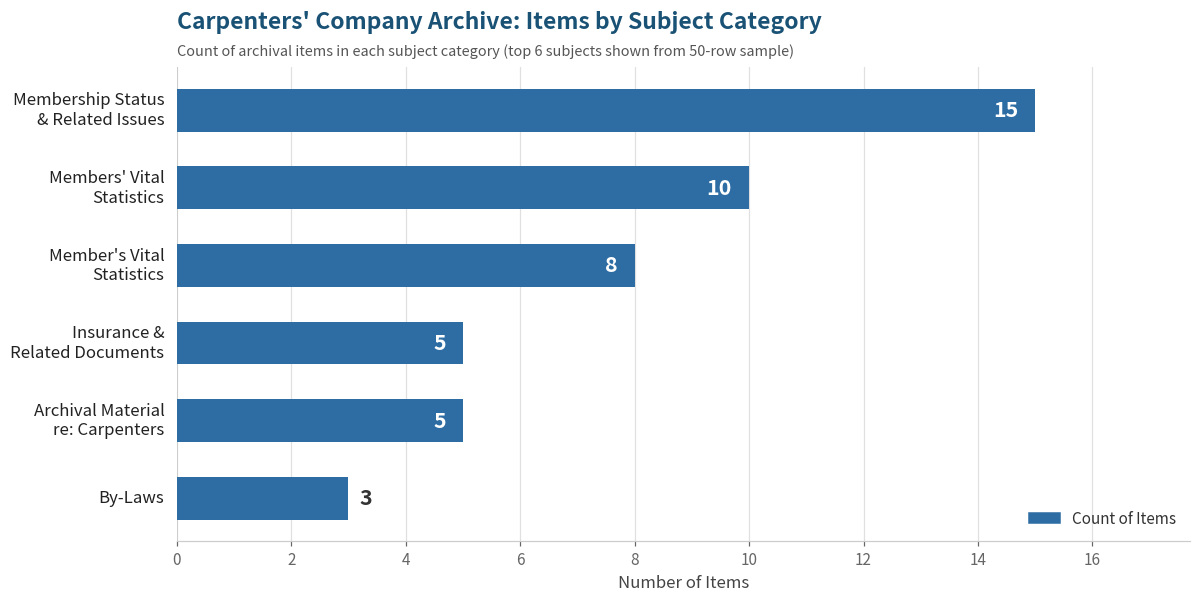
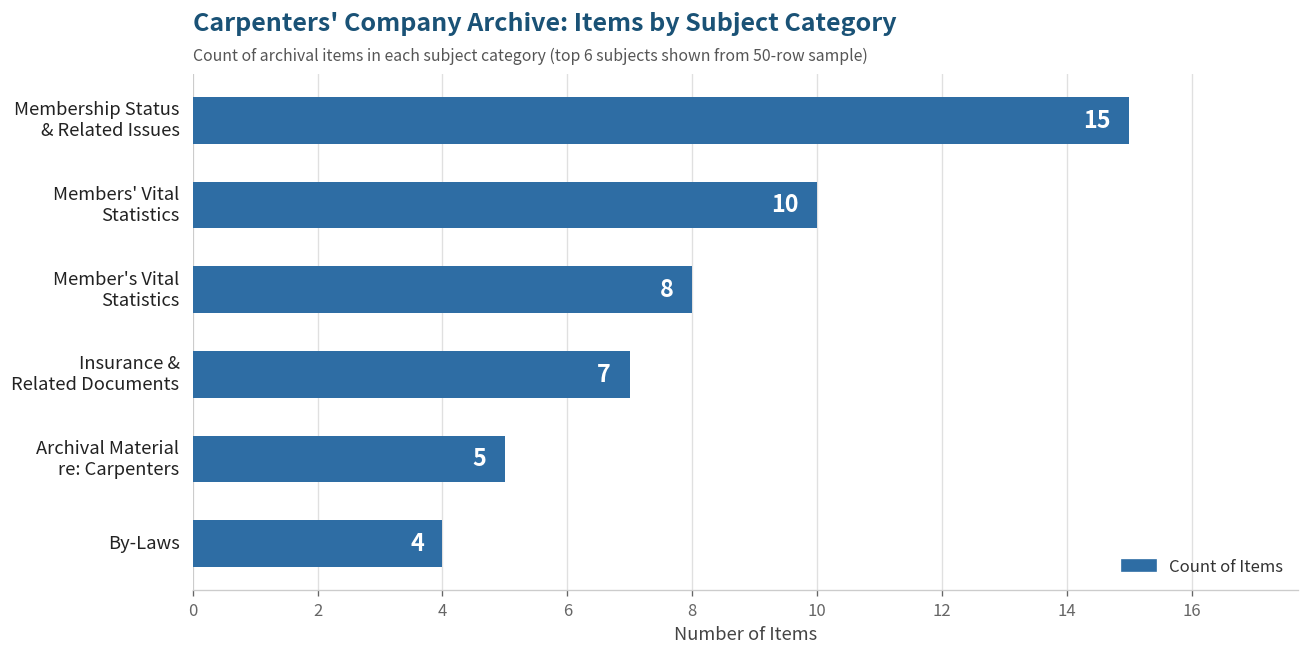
Insurance & Related Documents: 5 -> 7
By-Laws: 3 -> 4
